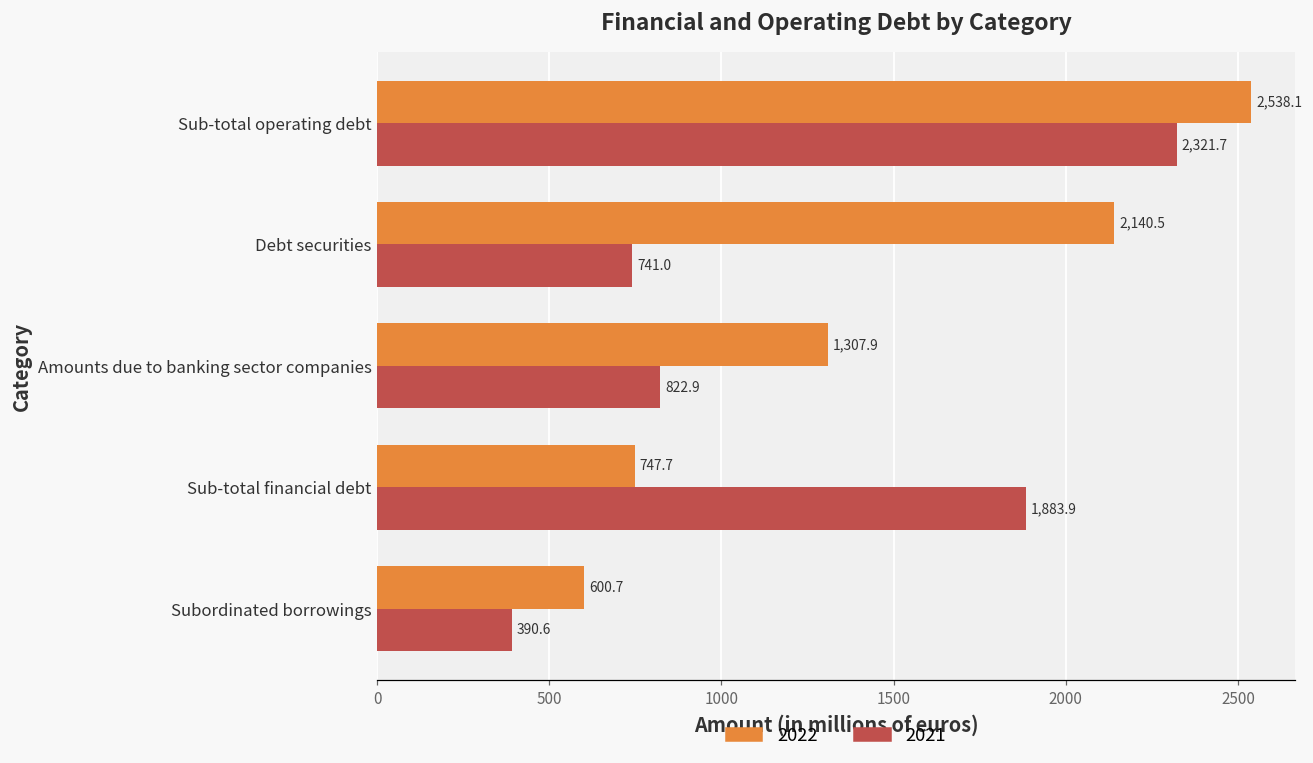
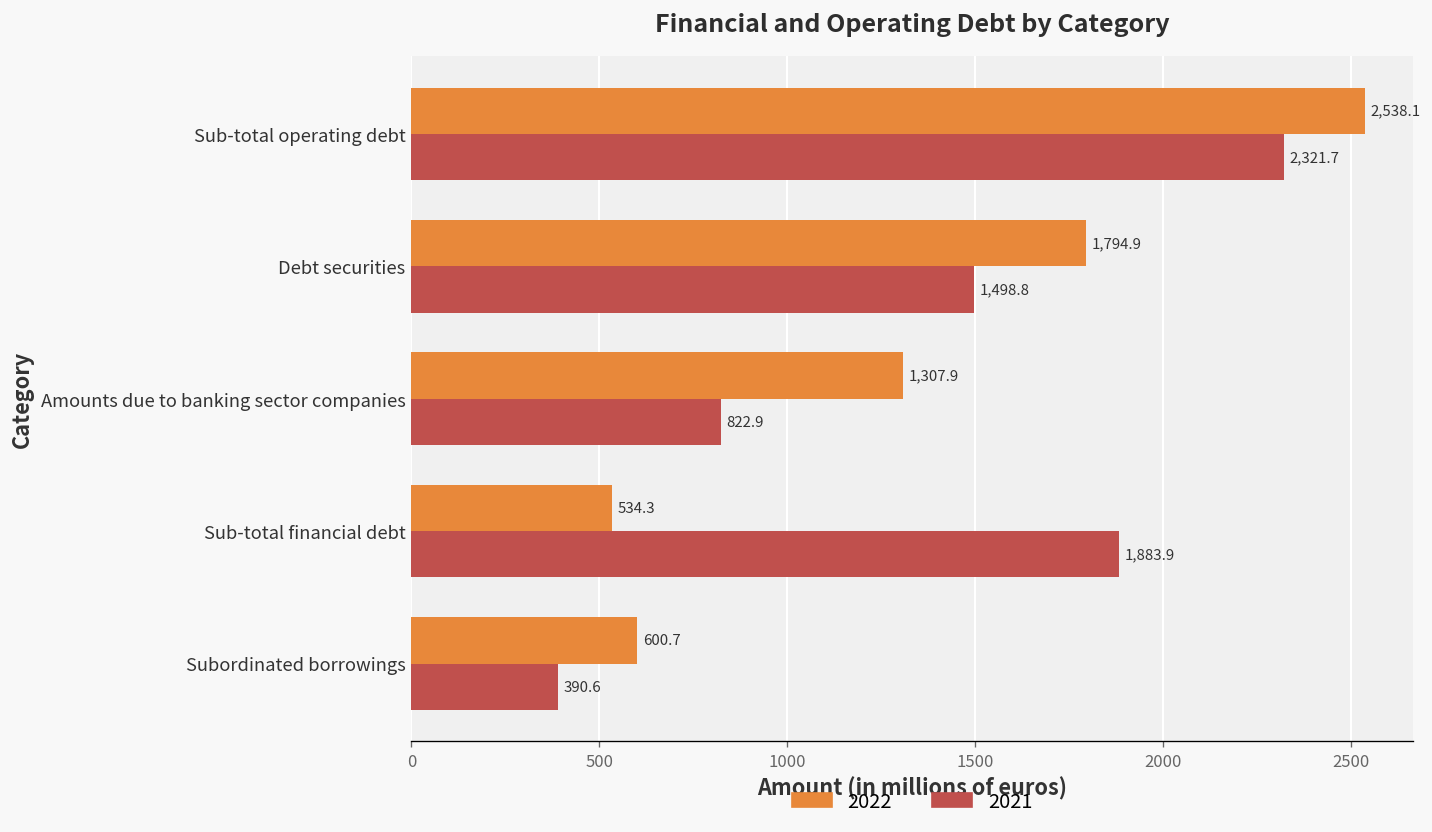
2022, Debt securities: 2,140.5 -> 1,794.9
2021, Debt securities: 741.0 -> 1,498.8
2022, Sub-total financial debt: 747.7 -> 534.3
